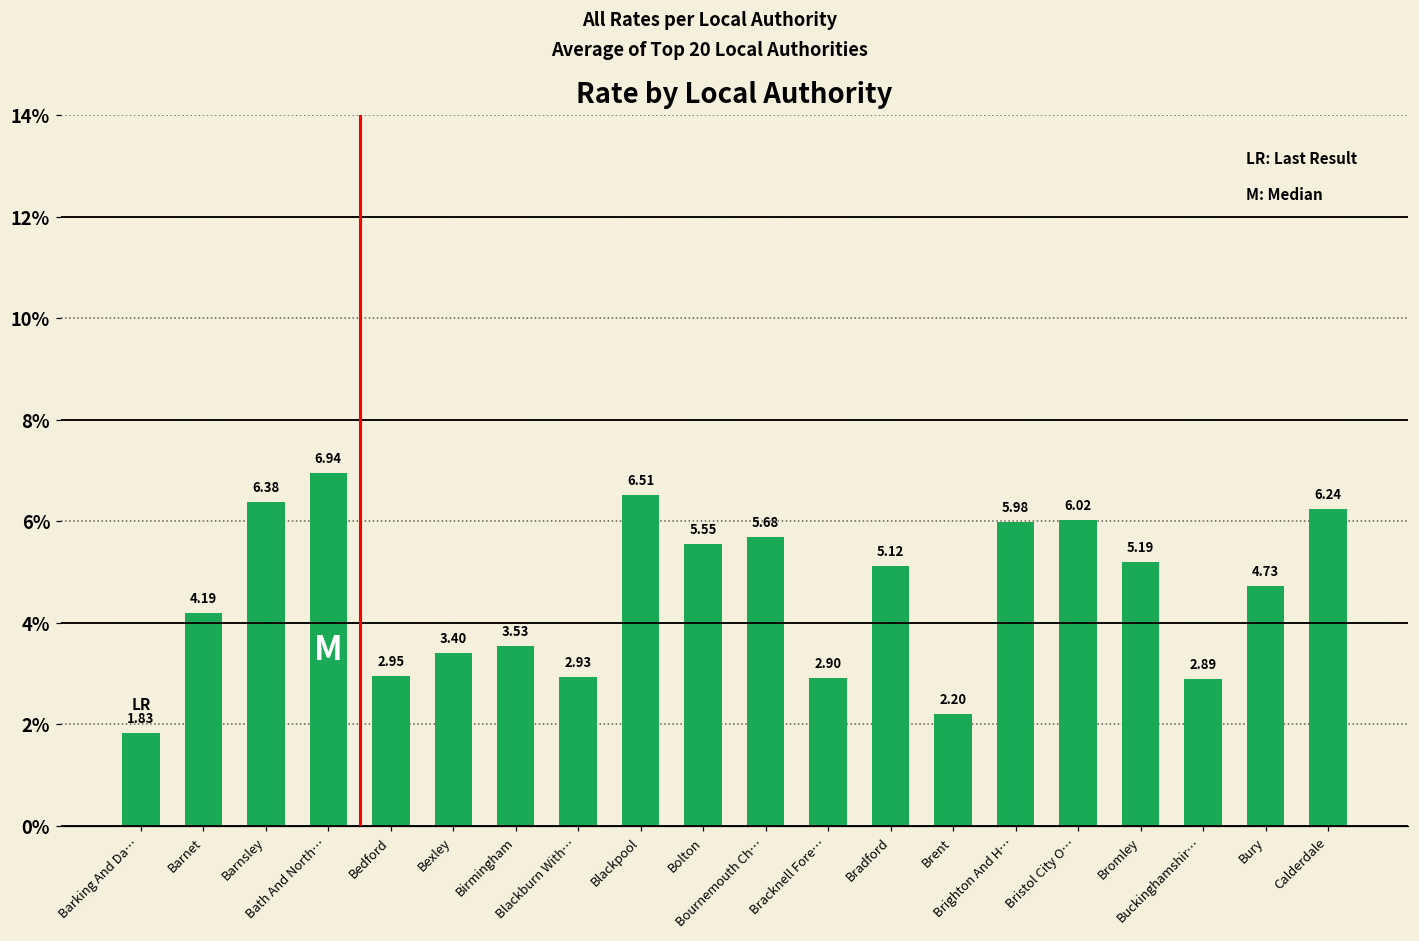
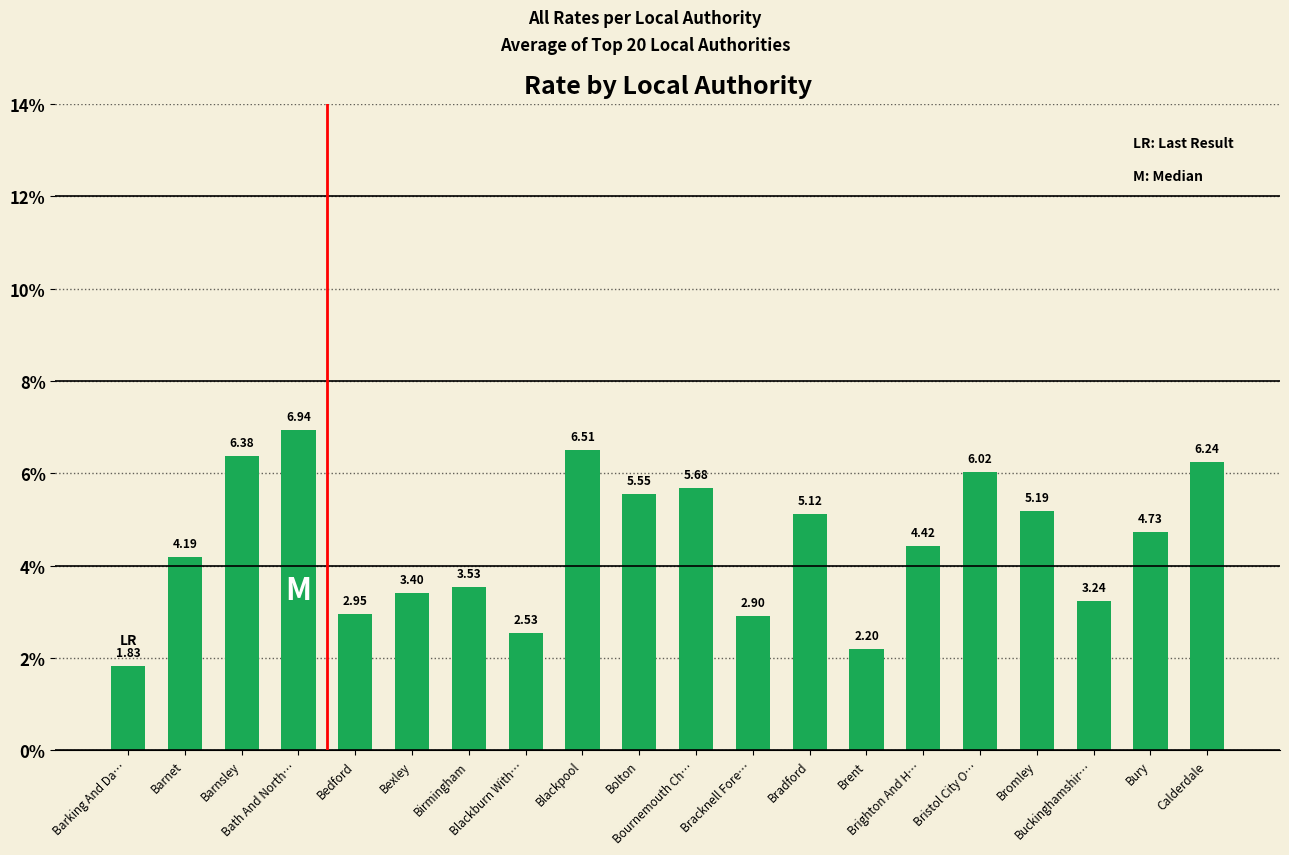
Blackburn With…: 2.93 -> 2.53
Brighton And H…: 5.98 -> 4.42
Buckinghamshir…: 2.89 -> 3.24
